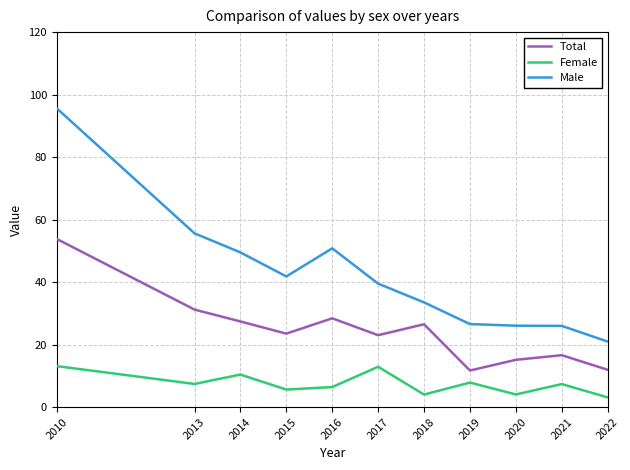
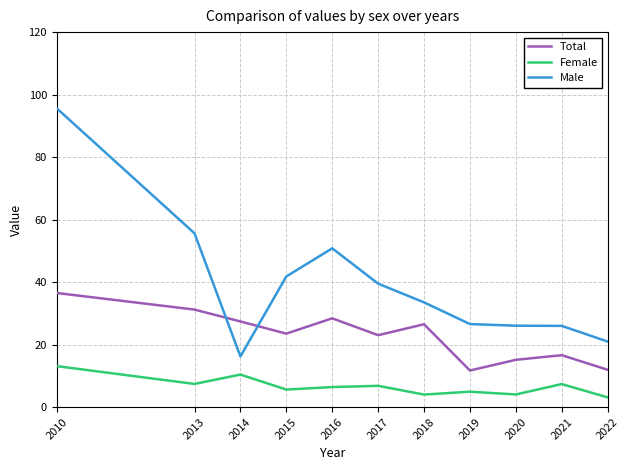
Total, 2010: 54 -> 37
Male, 2014: 50 -> 16
Female, 2017: 13 -> 7
Female, 2019: 8 -> 5
